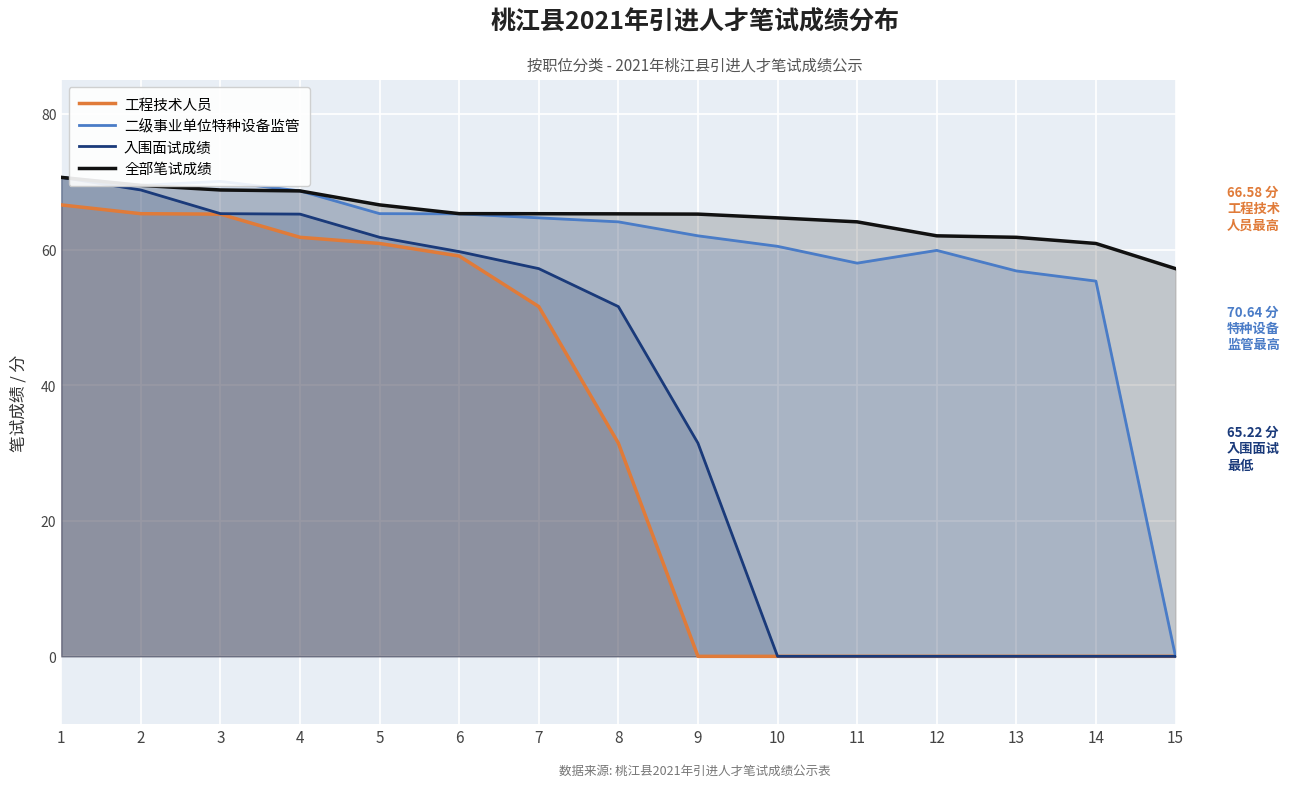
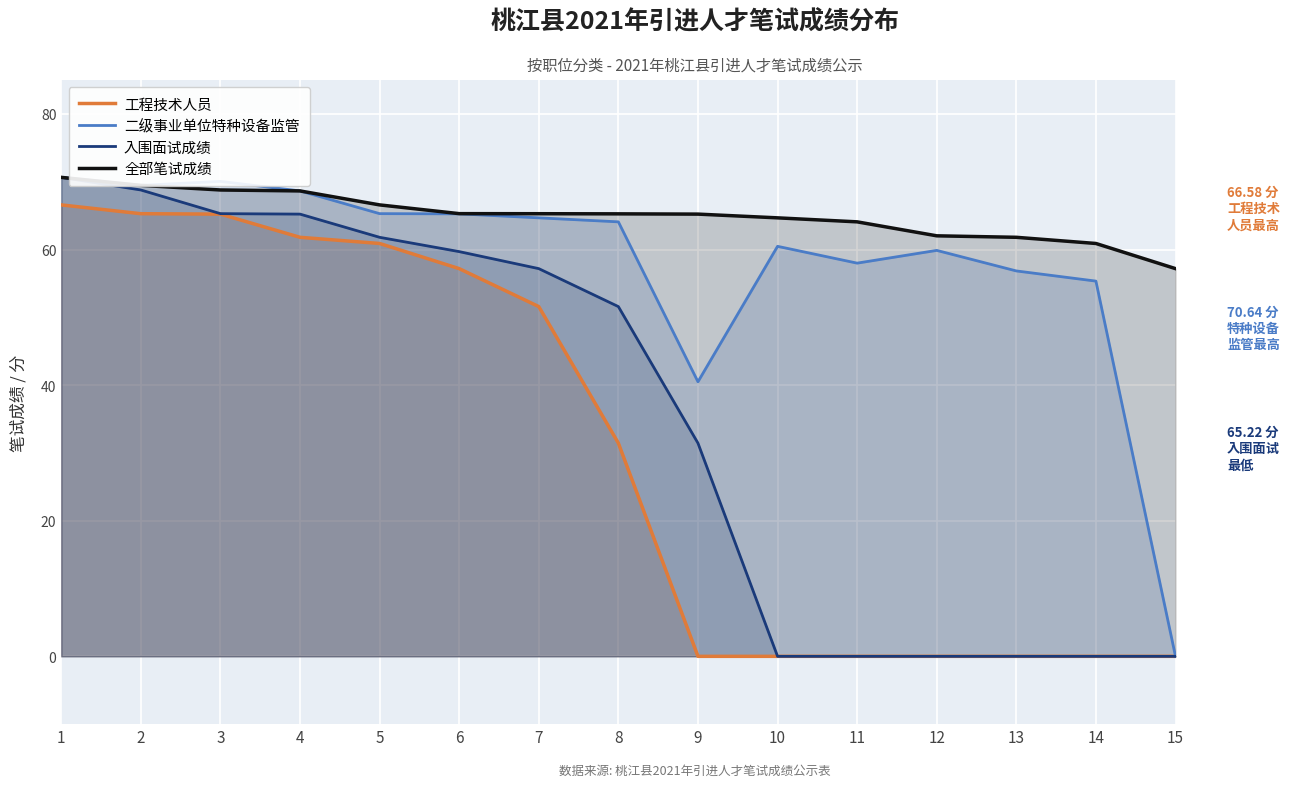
工程技术人员, 6: 59 -> 57
二级事业单位特种设备监管, 9: 62 -> 40
